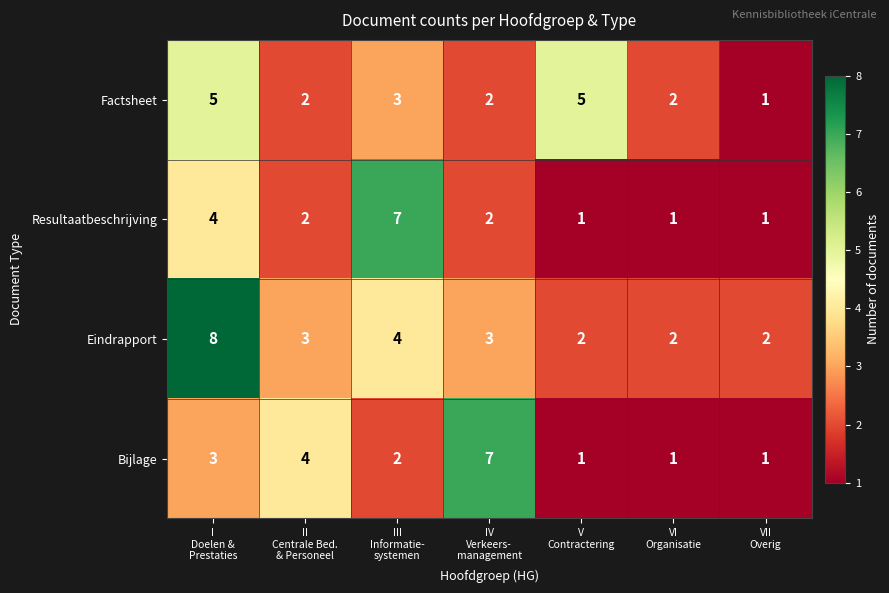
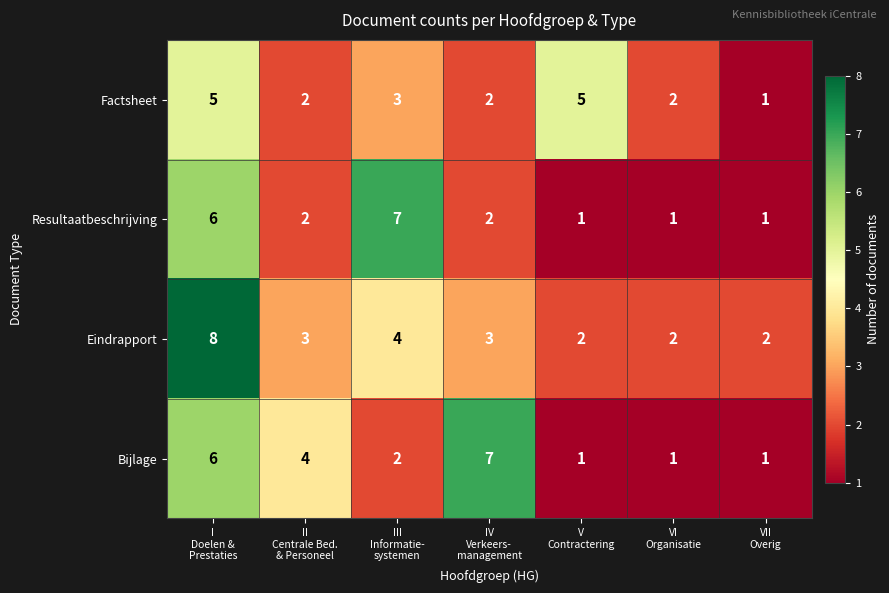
Resultaatbeschrijving, I Doelen & Prestaties: 4 -> 6
Bijlage, I Doelen & Prestaties: 3 -> 6
